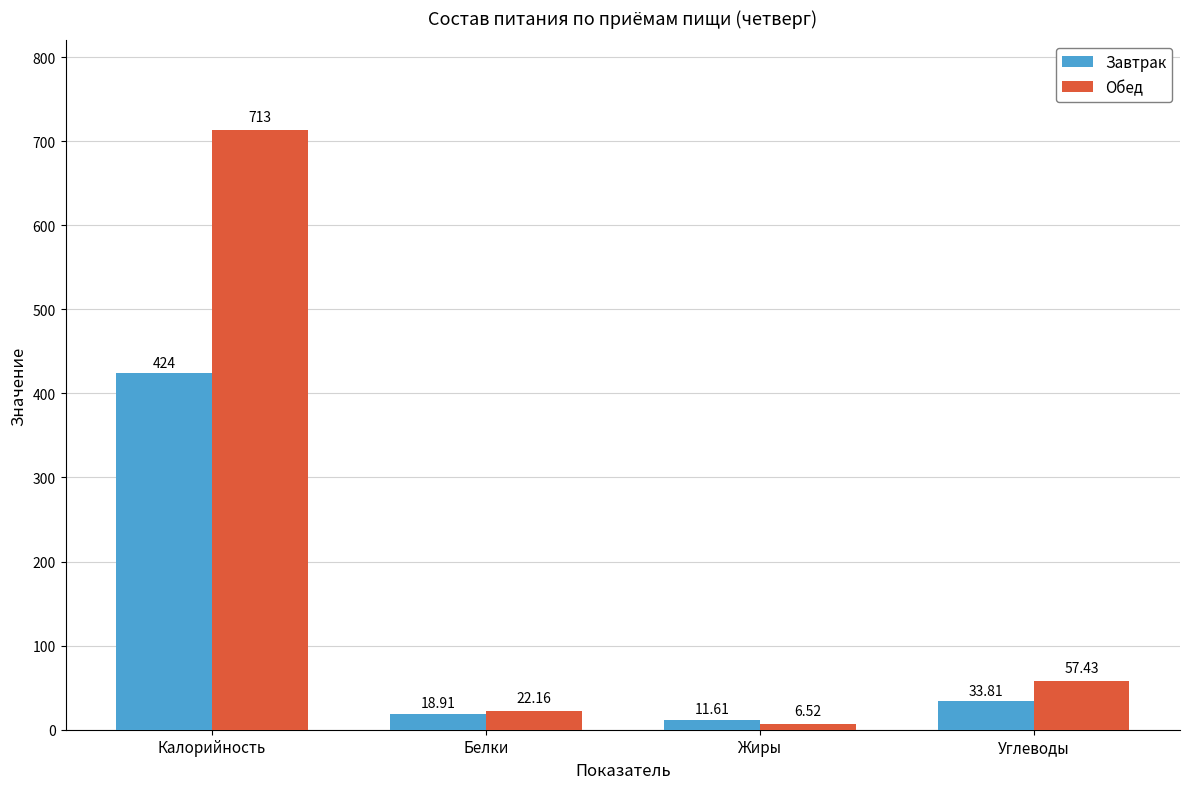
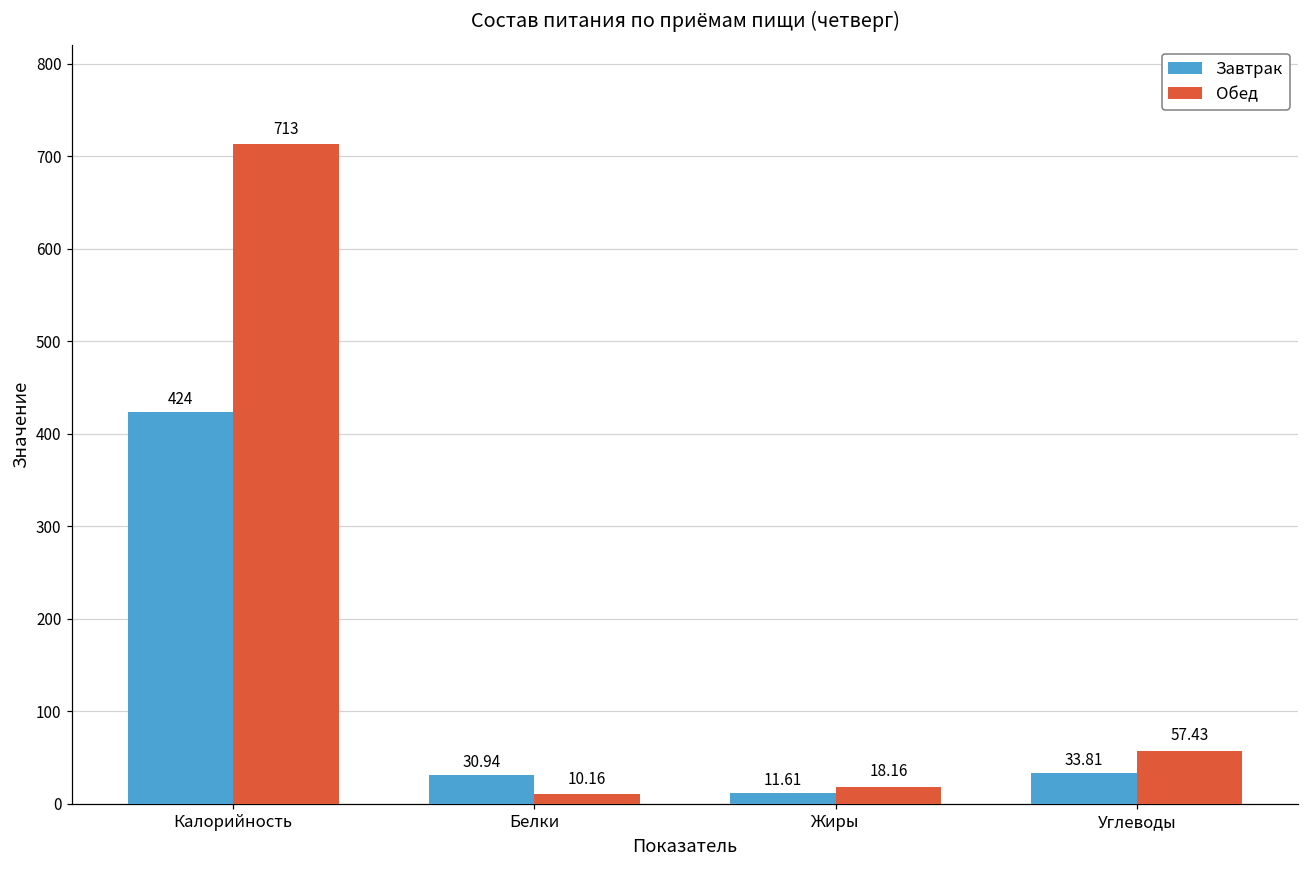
Завтрак, Белки: 18.91 -> 30.94
Обед, Белки: 22.16 -> 10.16
Обед, Жиры: 6.52 -> 18.16
